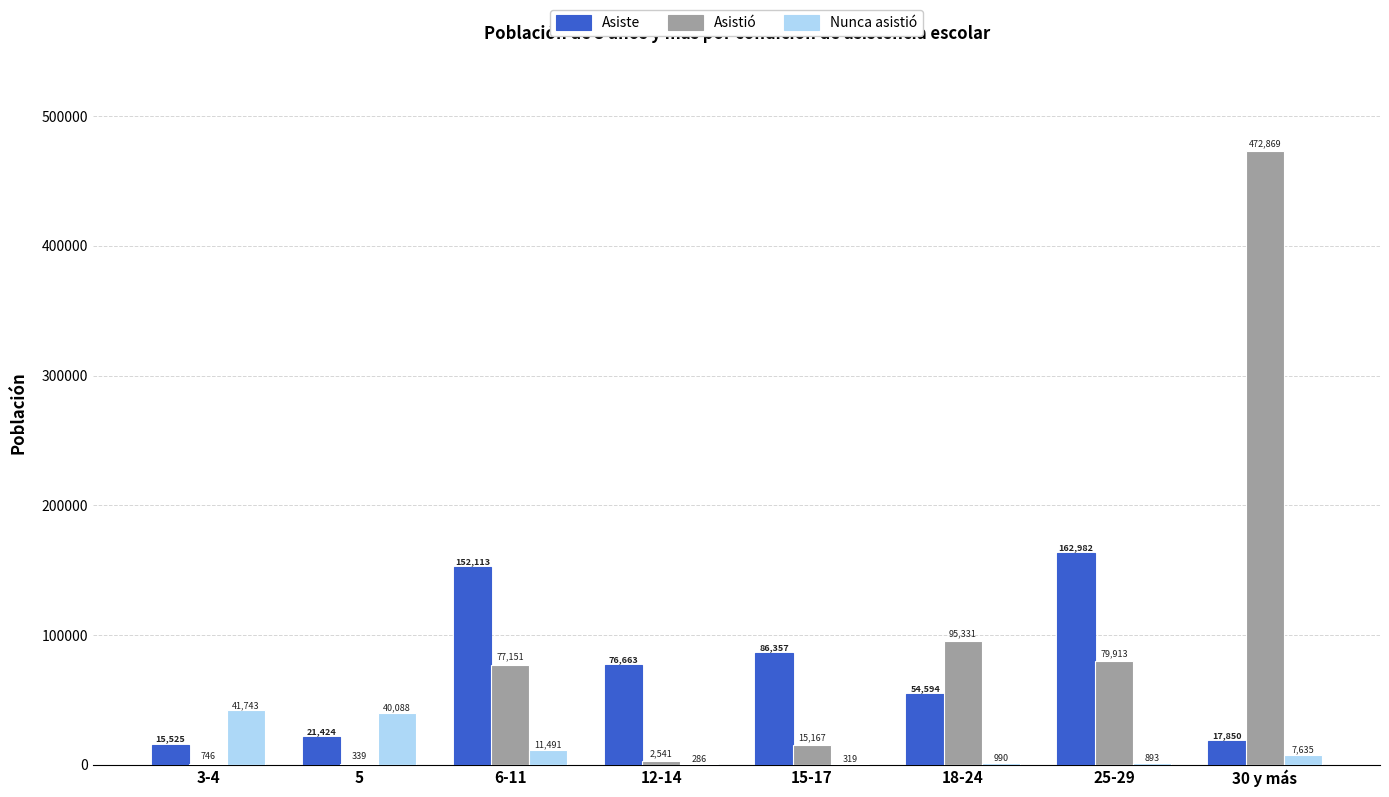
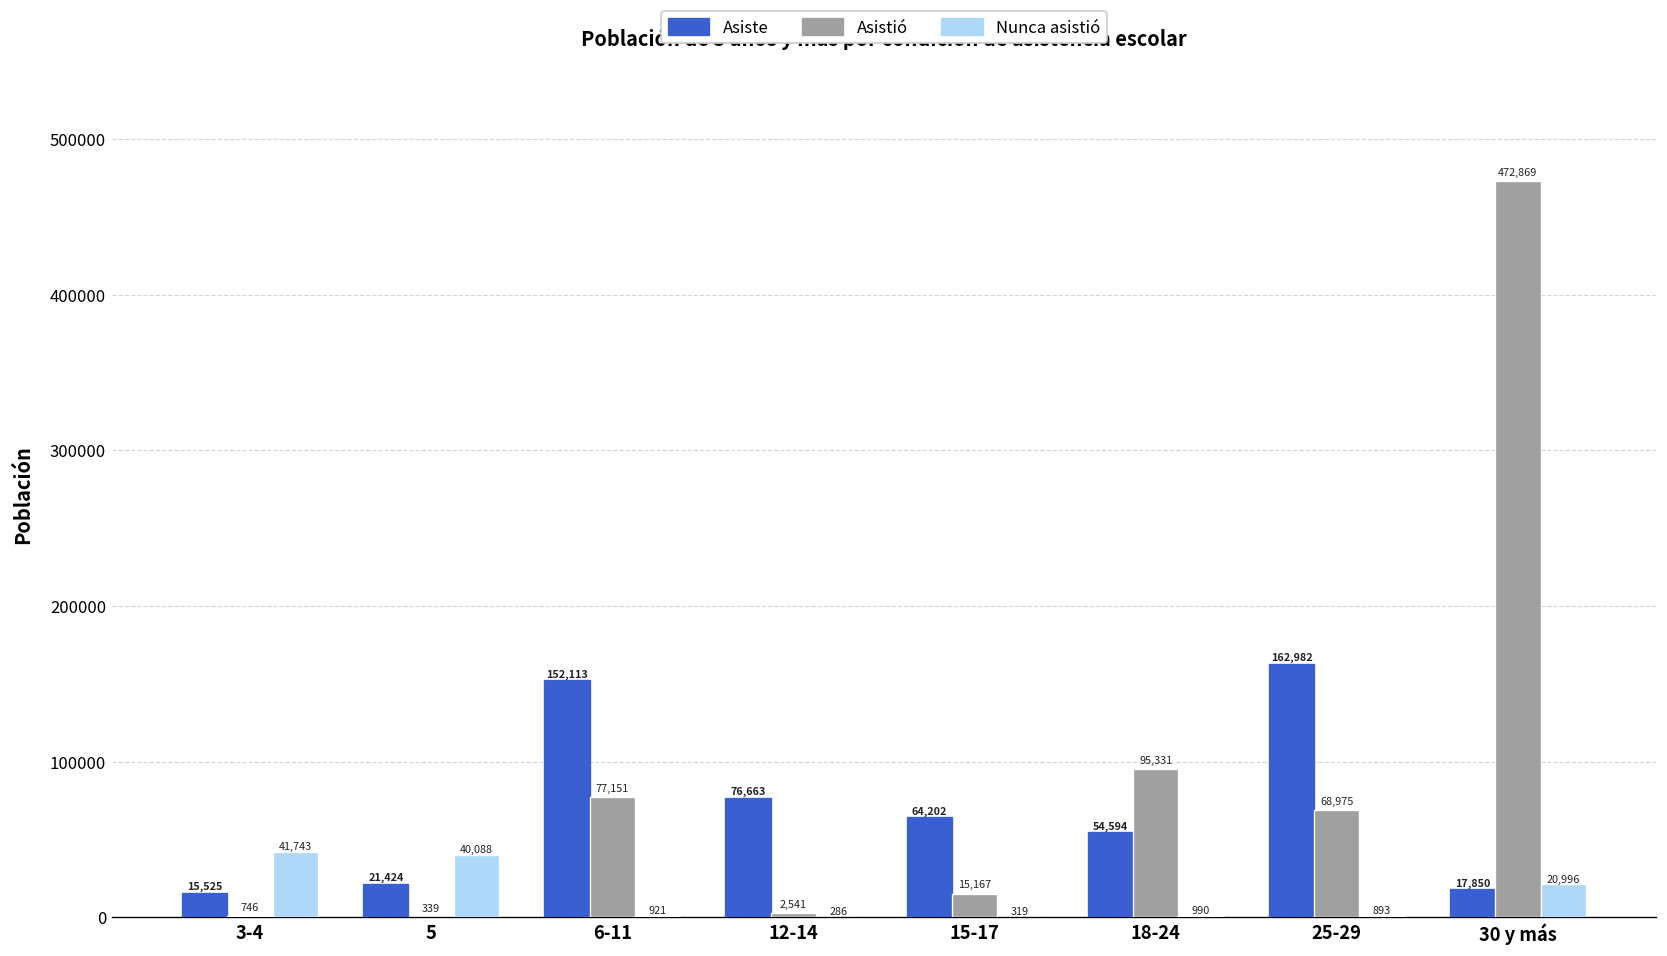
Nunca asistió, 6-11: 11,491 -> 921
Asiste, 15-17: 86,357 -> 64,202
Asistió, 25-29: 79,913 -> 68,975
Nunca asistió, 30 y más: 7,635 -> 20,996
